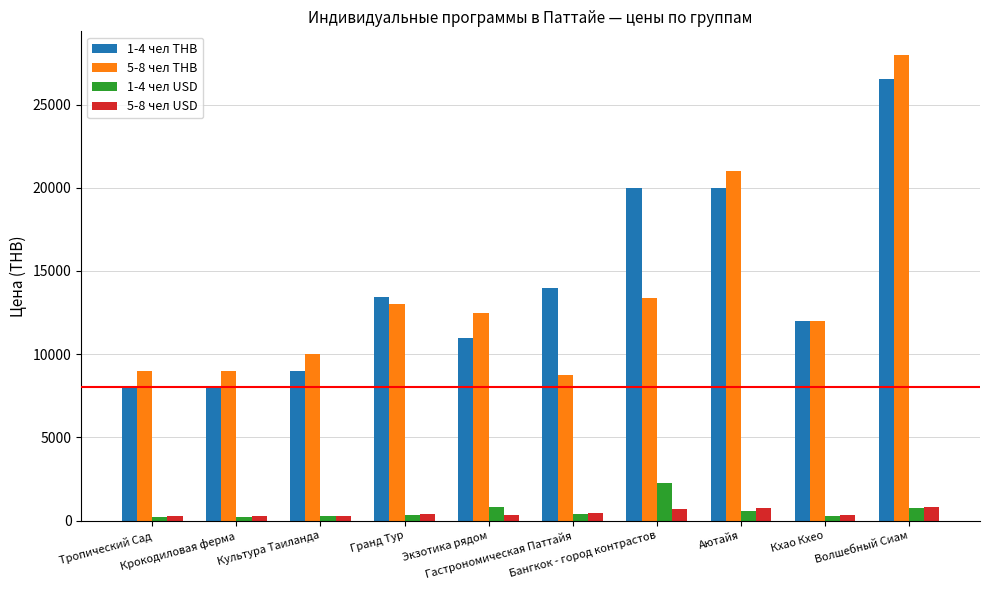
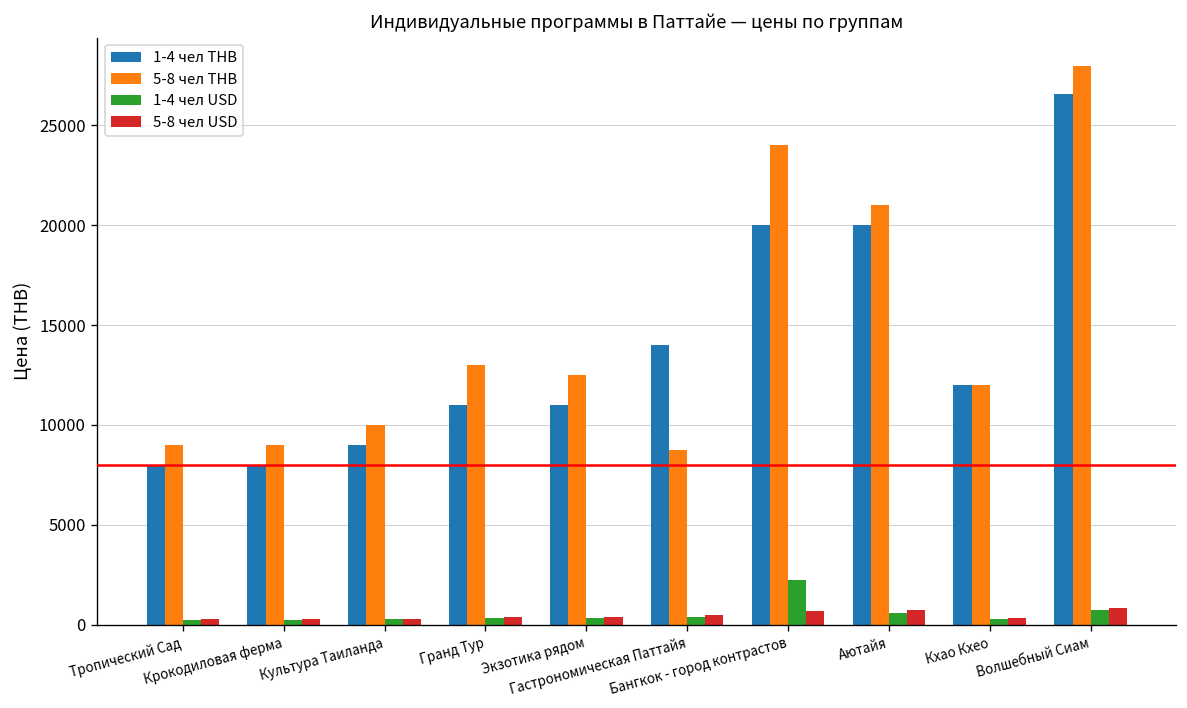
1-4 чел THB, Гранд Тур: 13400 -> 11000
1-4 чел USD, Экзотика рядом: 800 -> 300
5-8 чел THB, Бангкок - город контрастов: 13400 -> 24000
